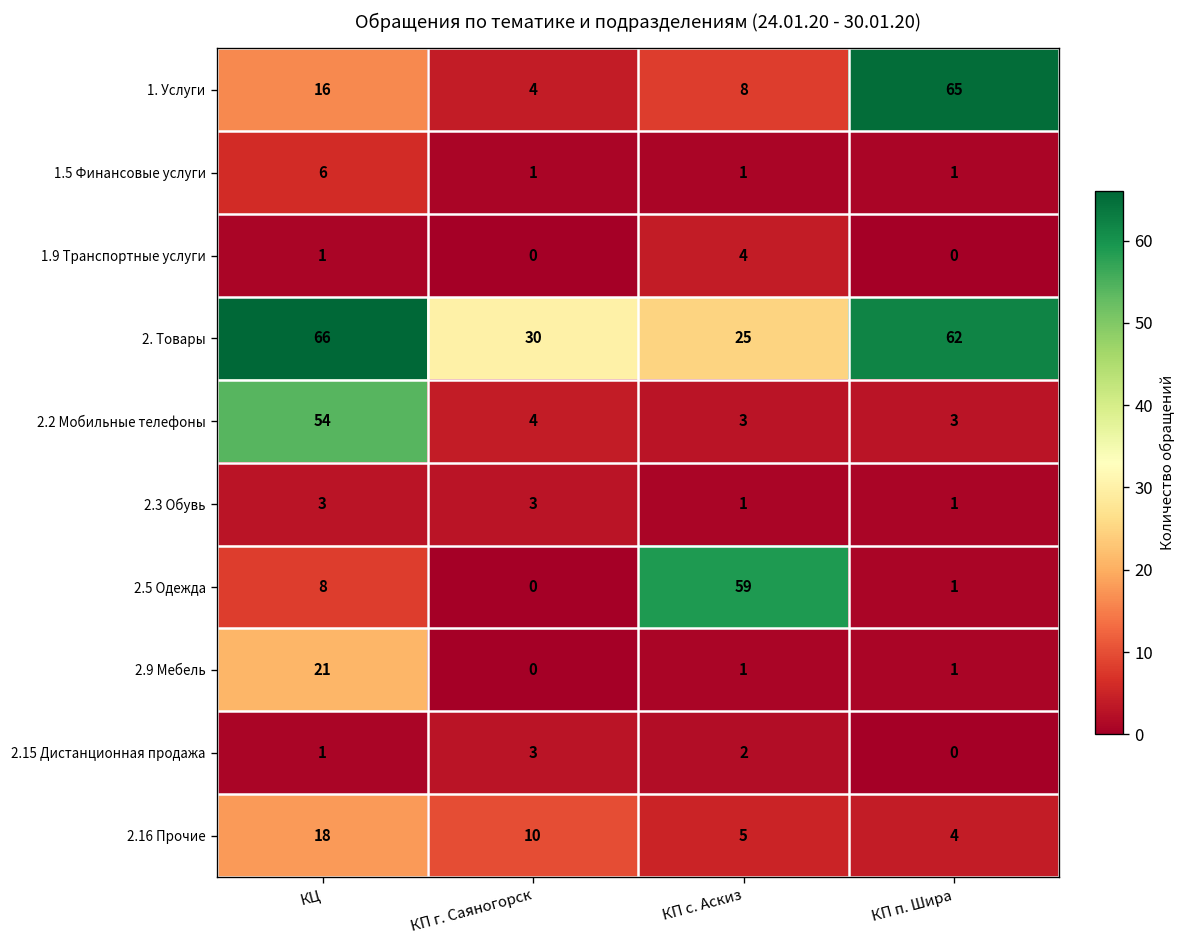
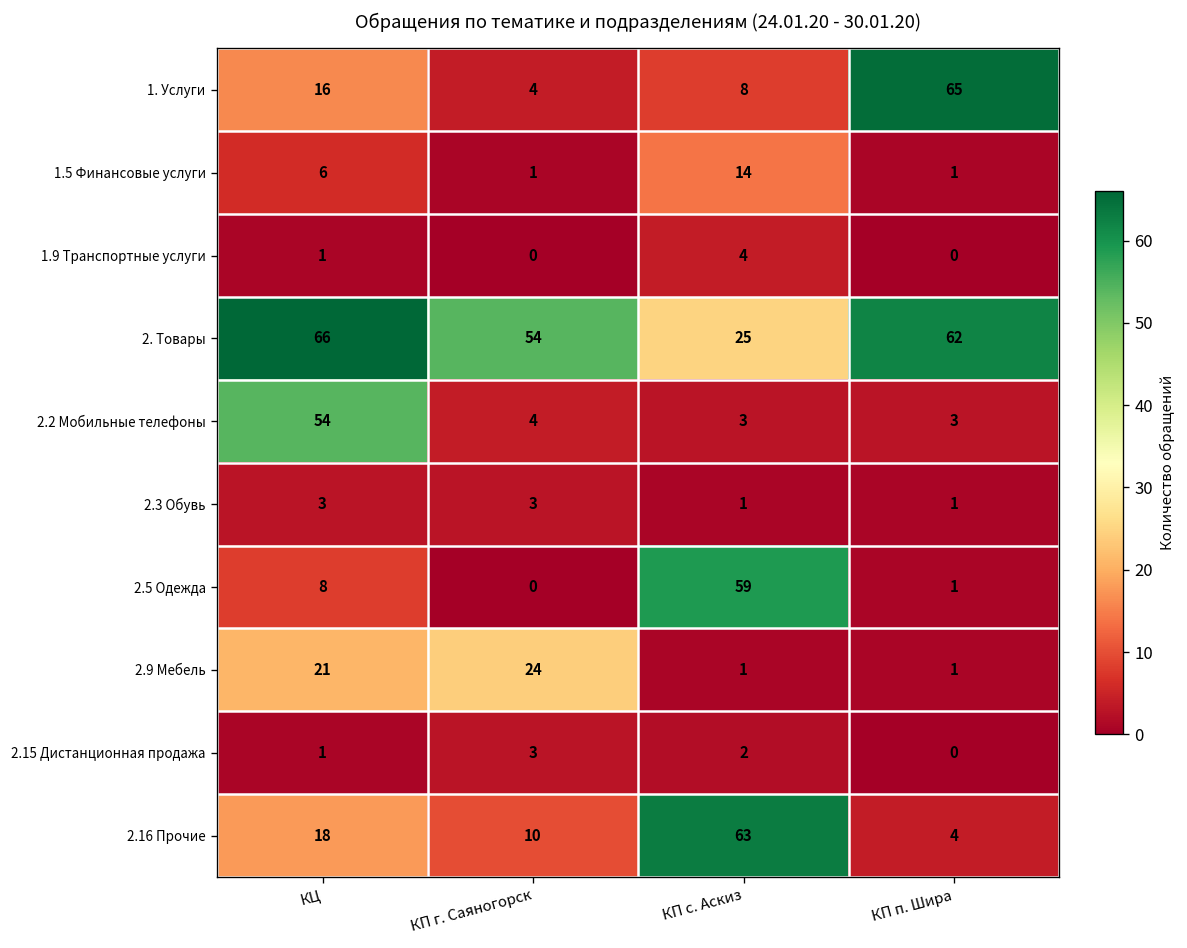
1.5 Финансовые услуги, КП с. Аскиз: 1 -> 14
2. Товары, КП г. Саяногорск: 30 -> 54
2.9 Мебель, КП г. Саяногорск: 0 -> 24
2.16 Прочие, КП с. Аскиз: 5 -> 63
